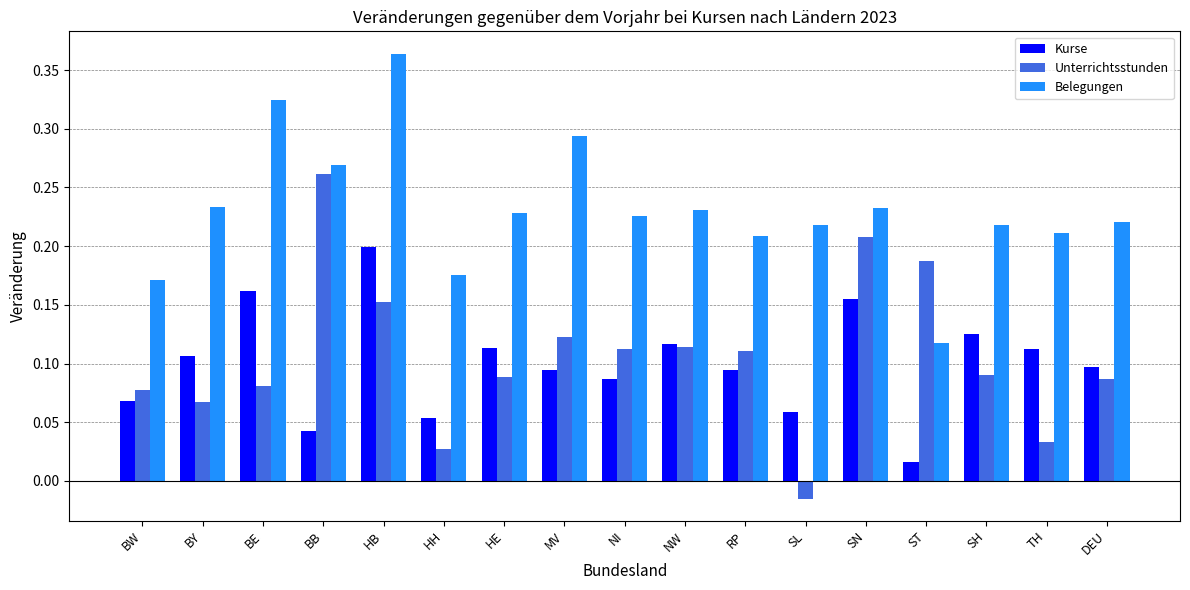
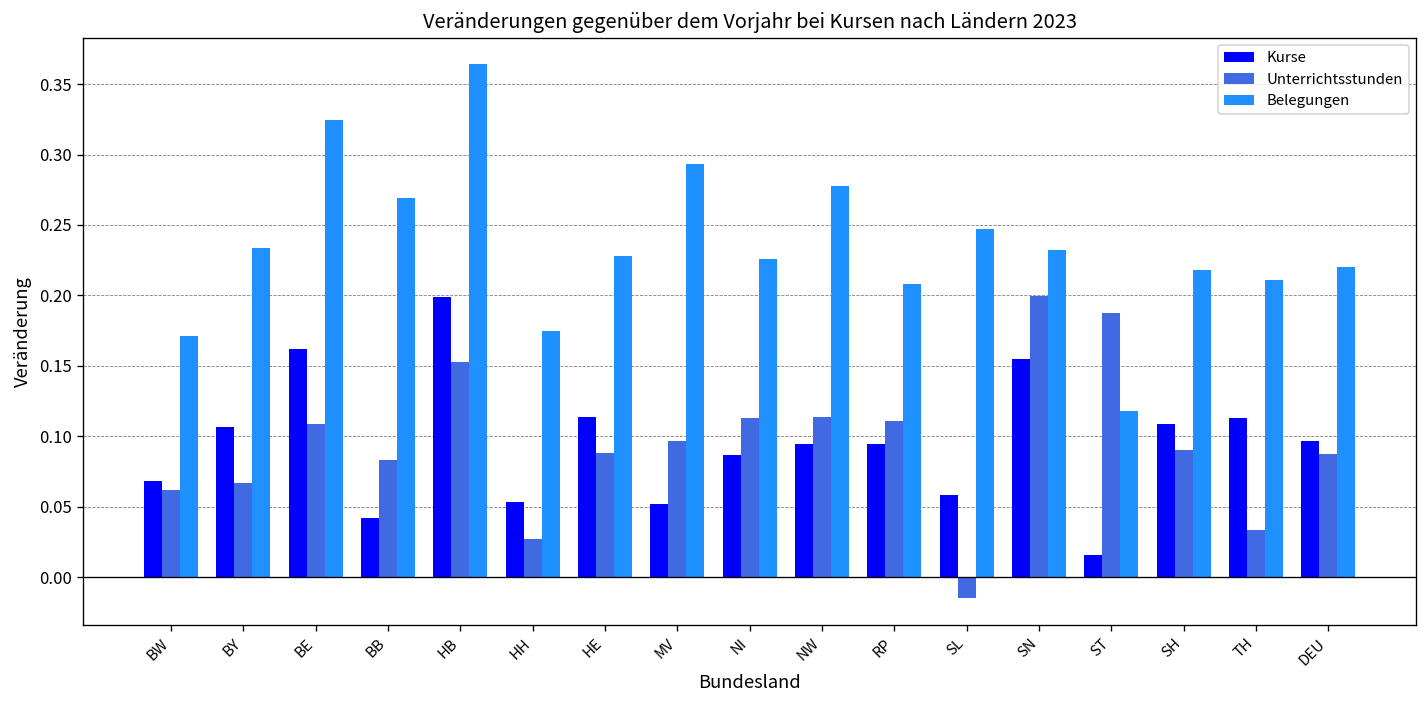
Unterrichtsstunden, BW: 0.077 -> 0.062
Unterrichtsstunden, BE: 0.081 -> 0.109
Unterrichtsstunden, BB: 0.262 -> 0.083
Kurse, MV: 0.095 -> 0.052
Unterrichtsstunden, MV: 0.122 -> 0.096
Kurse, NW: 0.117 -> 0.095
Belegungen, NW: 0.231 -> 0.278
Belegungen, SL: 0.218 -> 0.247
Unterrichtsstunden, SN: 0.208 -> 0.200
Kurse, SH: 0.125 -> 0.109
